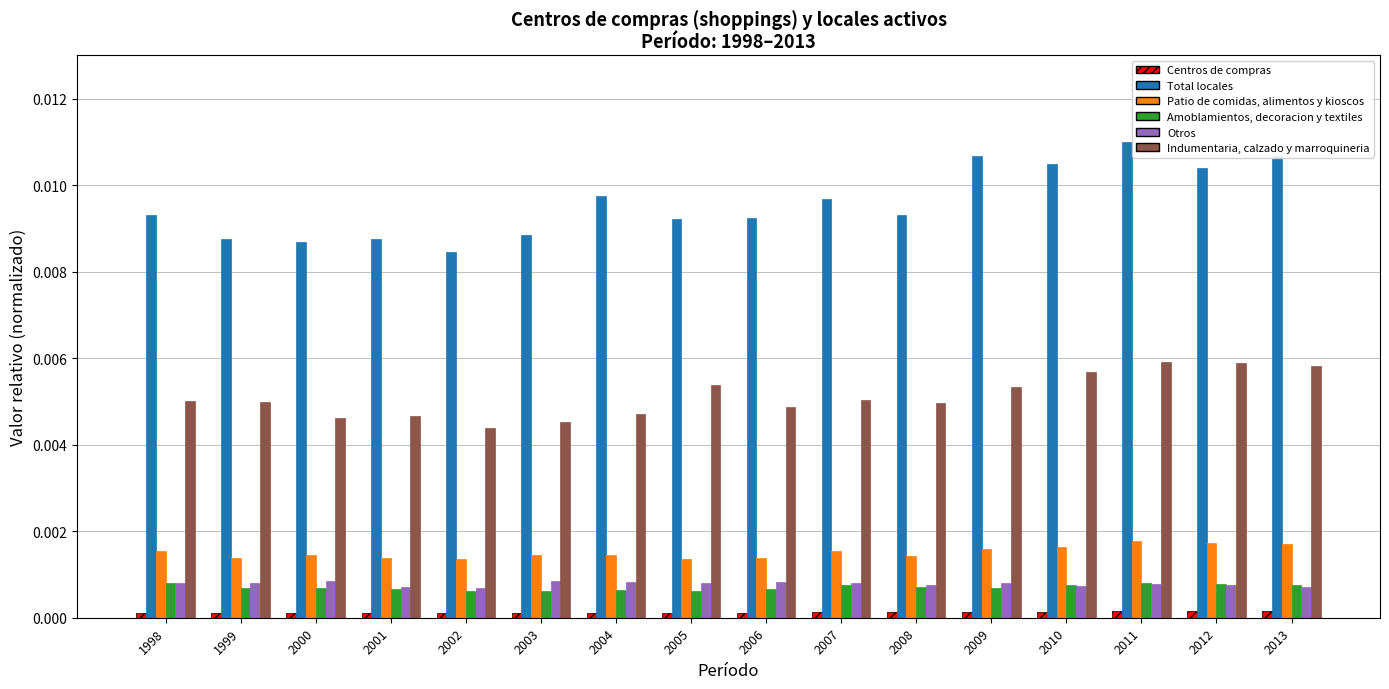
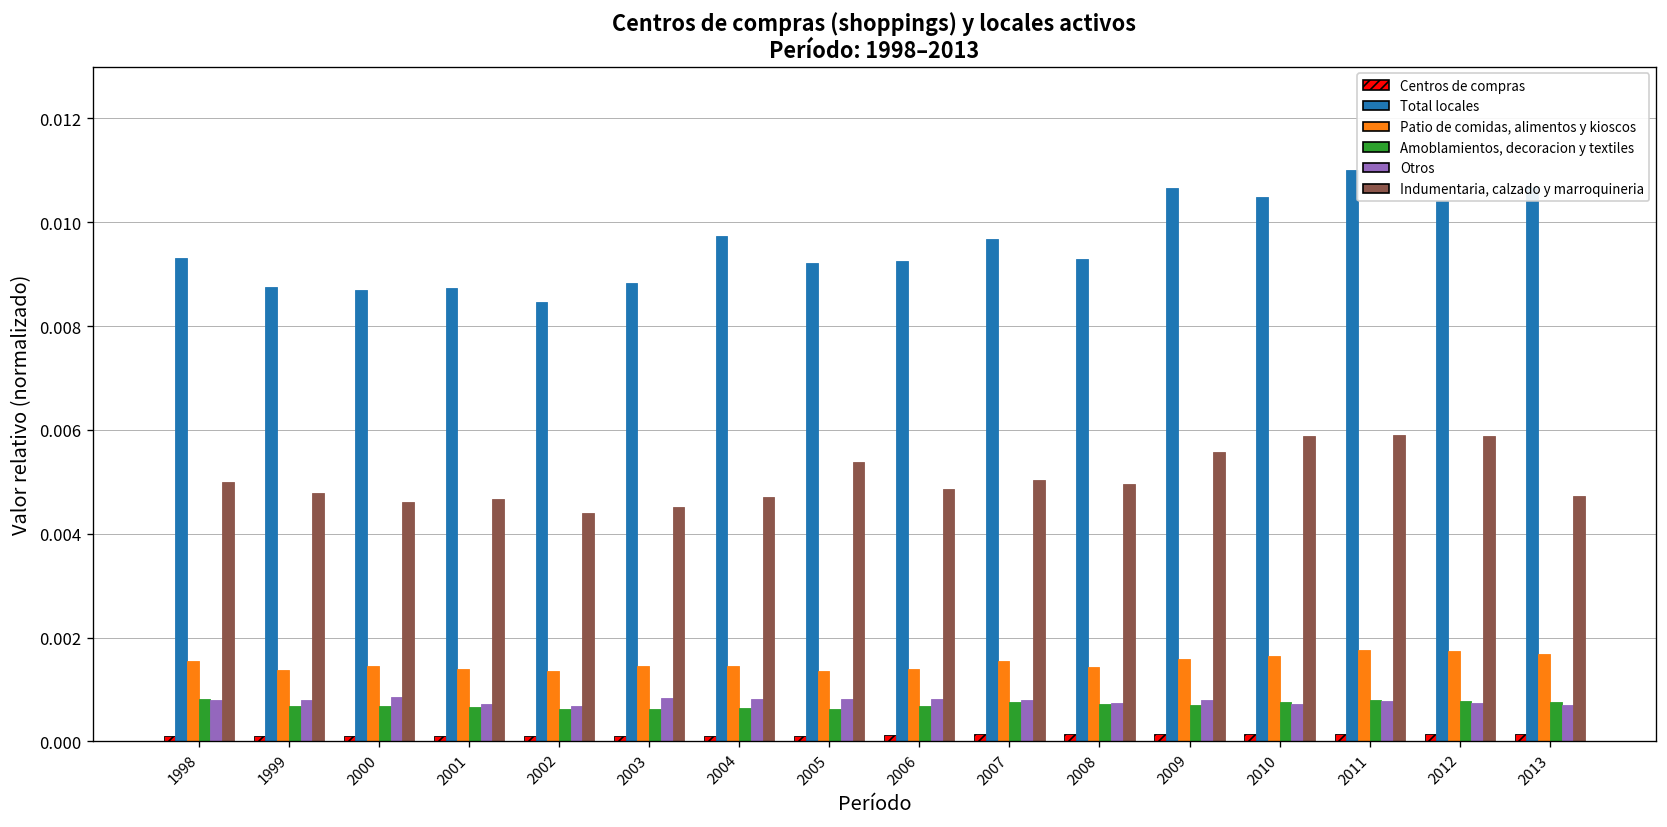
Indumentaria, calzado y marroquineria, 1999: 0.0050 -> 0.0048
Indumentaria, calzado y marroquineria, 2009: 0.0053 -> 0.0056
Indumentaria, calzado y marroquineria, 2010: 0.0057 -> 0.0059
Indumentaria, calzado y marroquineria, 2013: 0.0058 -> 0.0047
